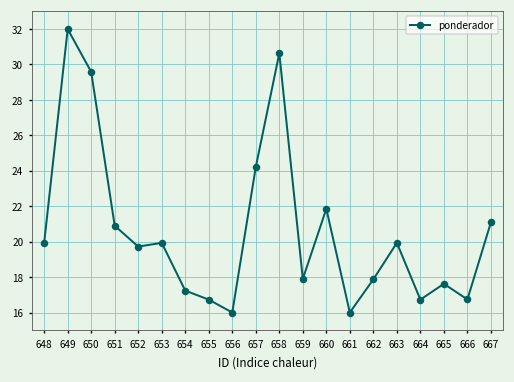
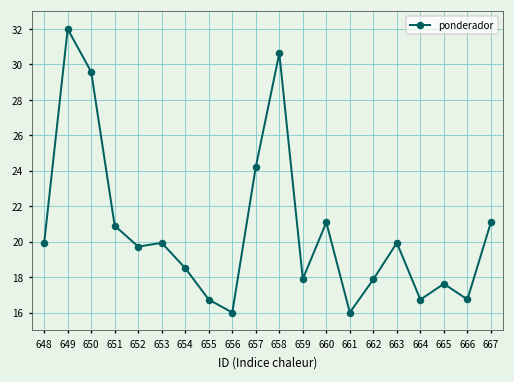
654: 17.2 -> 18.5
660: 21.9 -> 21.1
